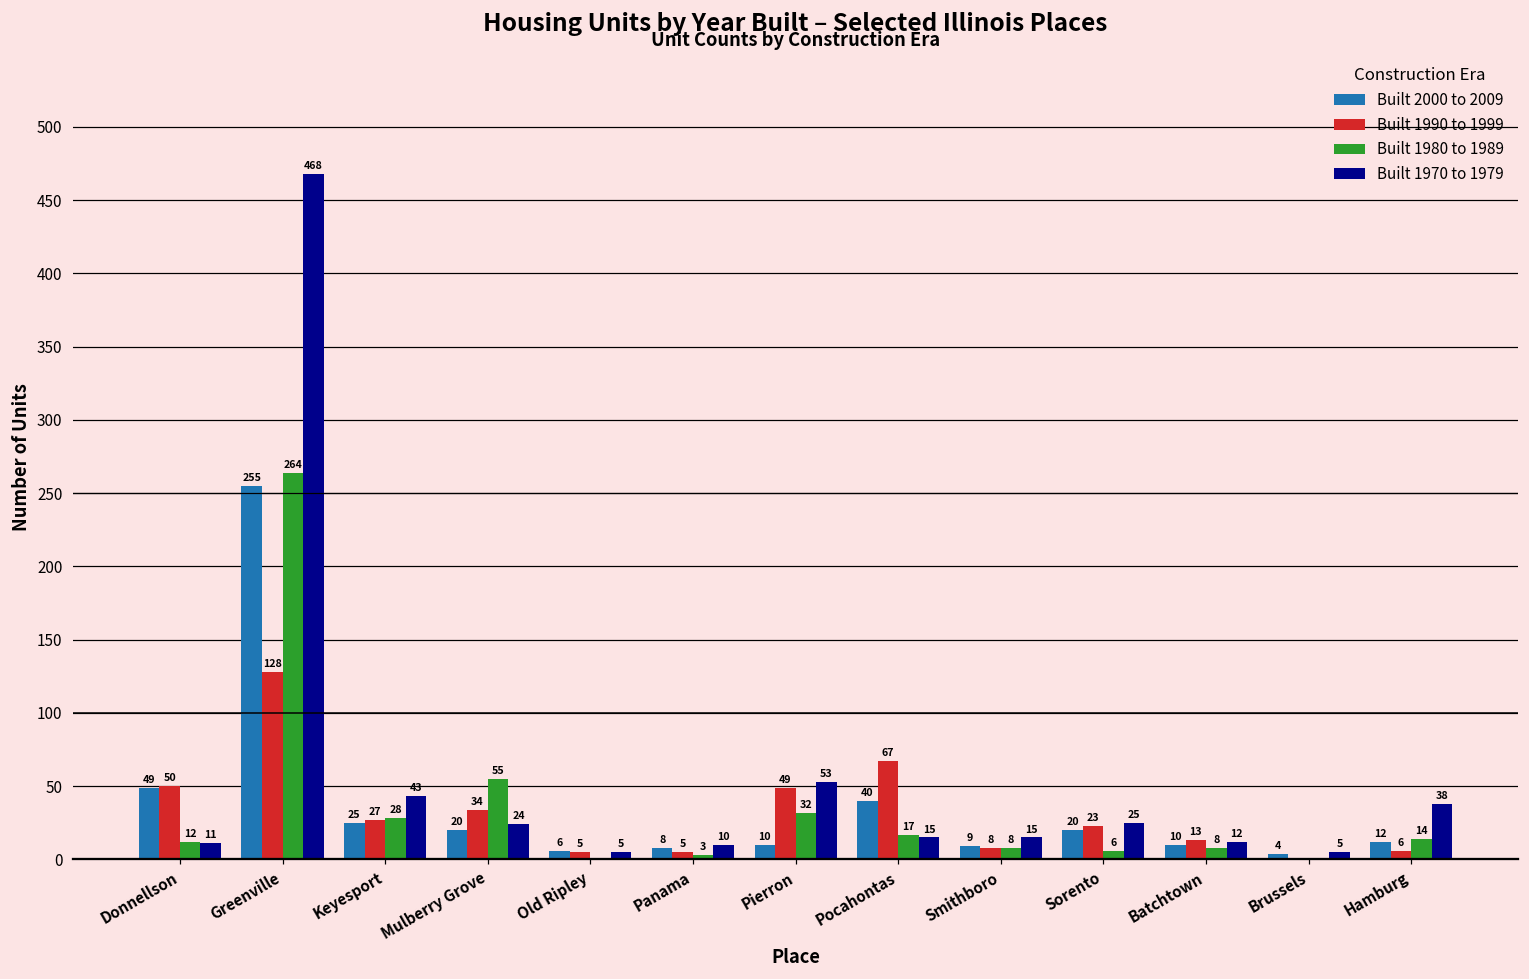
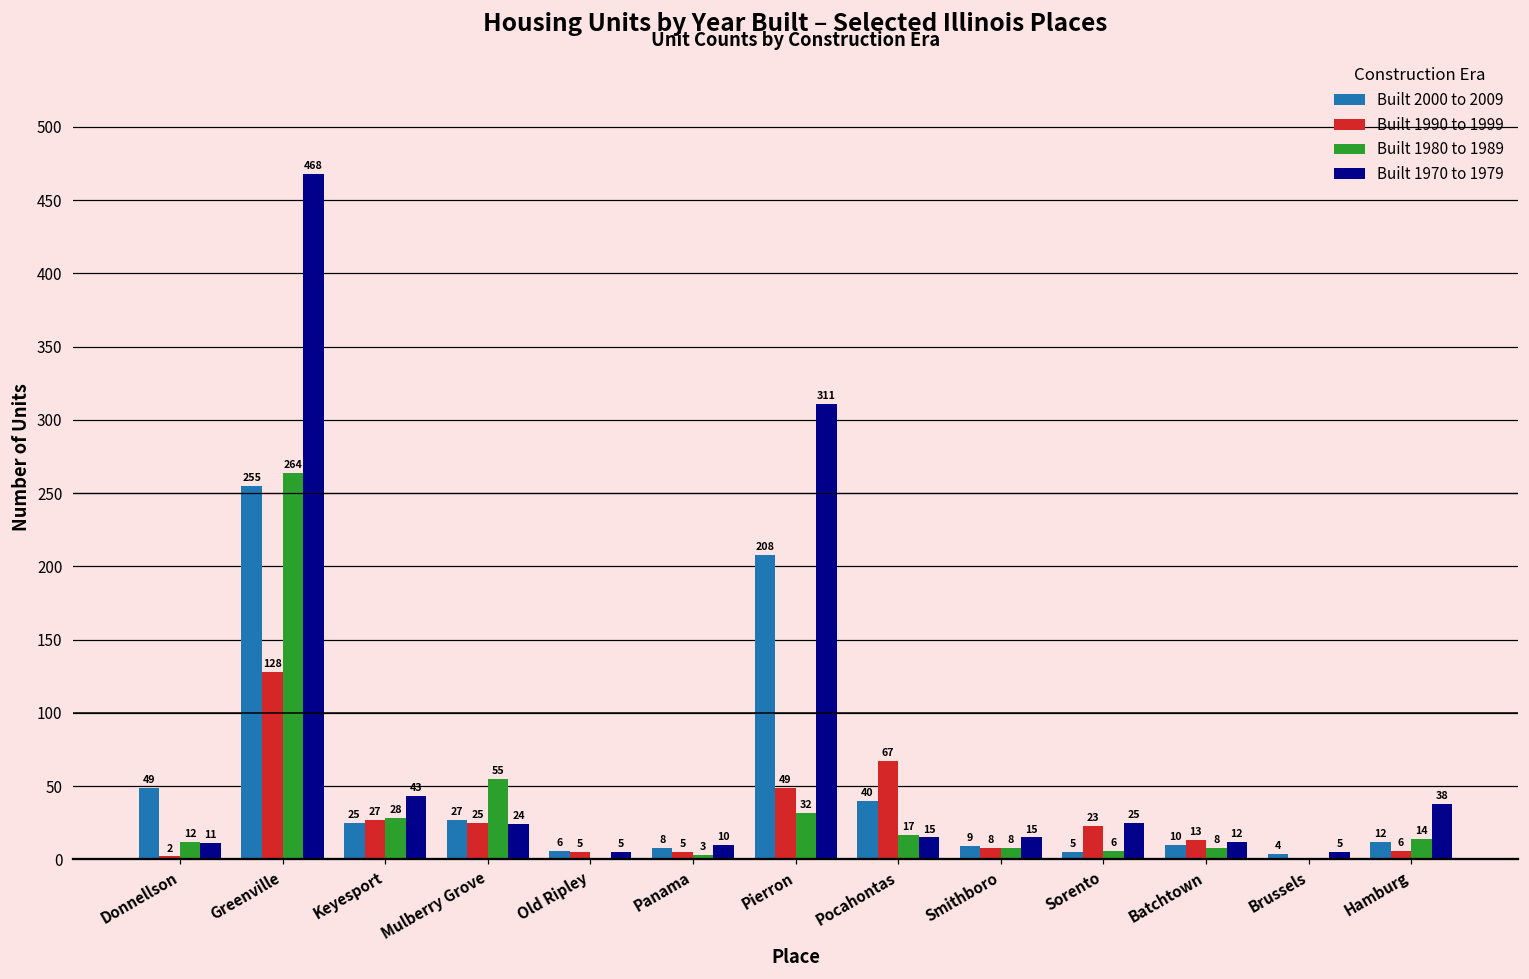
Built 1990 to 1999, Donnellson: 50 -> 2
Built 2000 to 2009, Mulberry Grove: 20 -> 27
Built 1990 to 1999, Mulberry Grove: 34 -> 25
Built 2000 to 2009, Pierron: 10 -> 208
Built 1970 to 1979, Pierron: 53 -> 311
Built 2000 to 2009, Sorento: 20 -> 5
